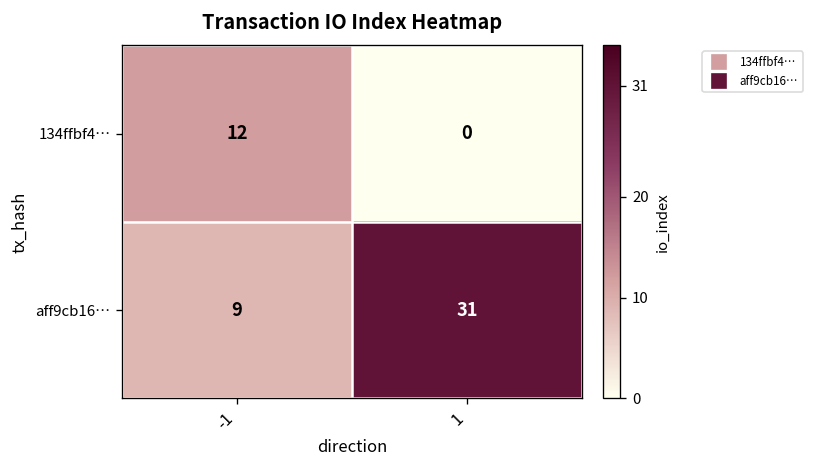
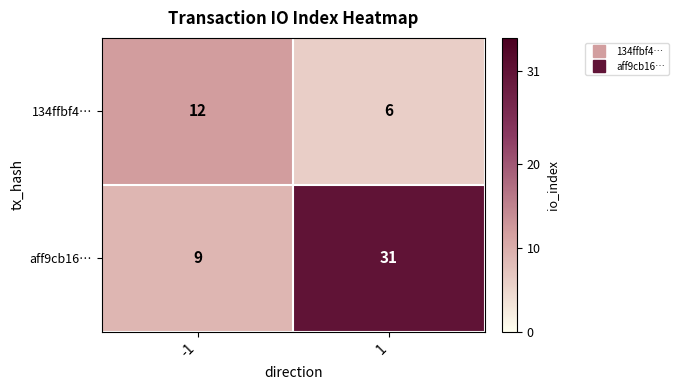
134ffbf4…, 1: 0 -> 6
